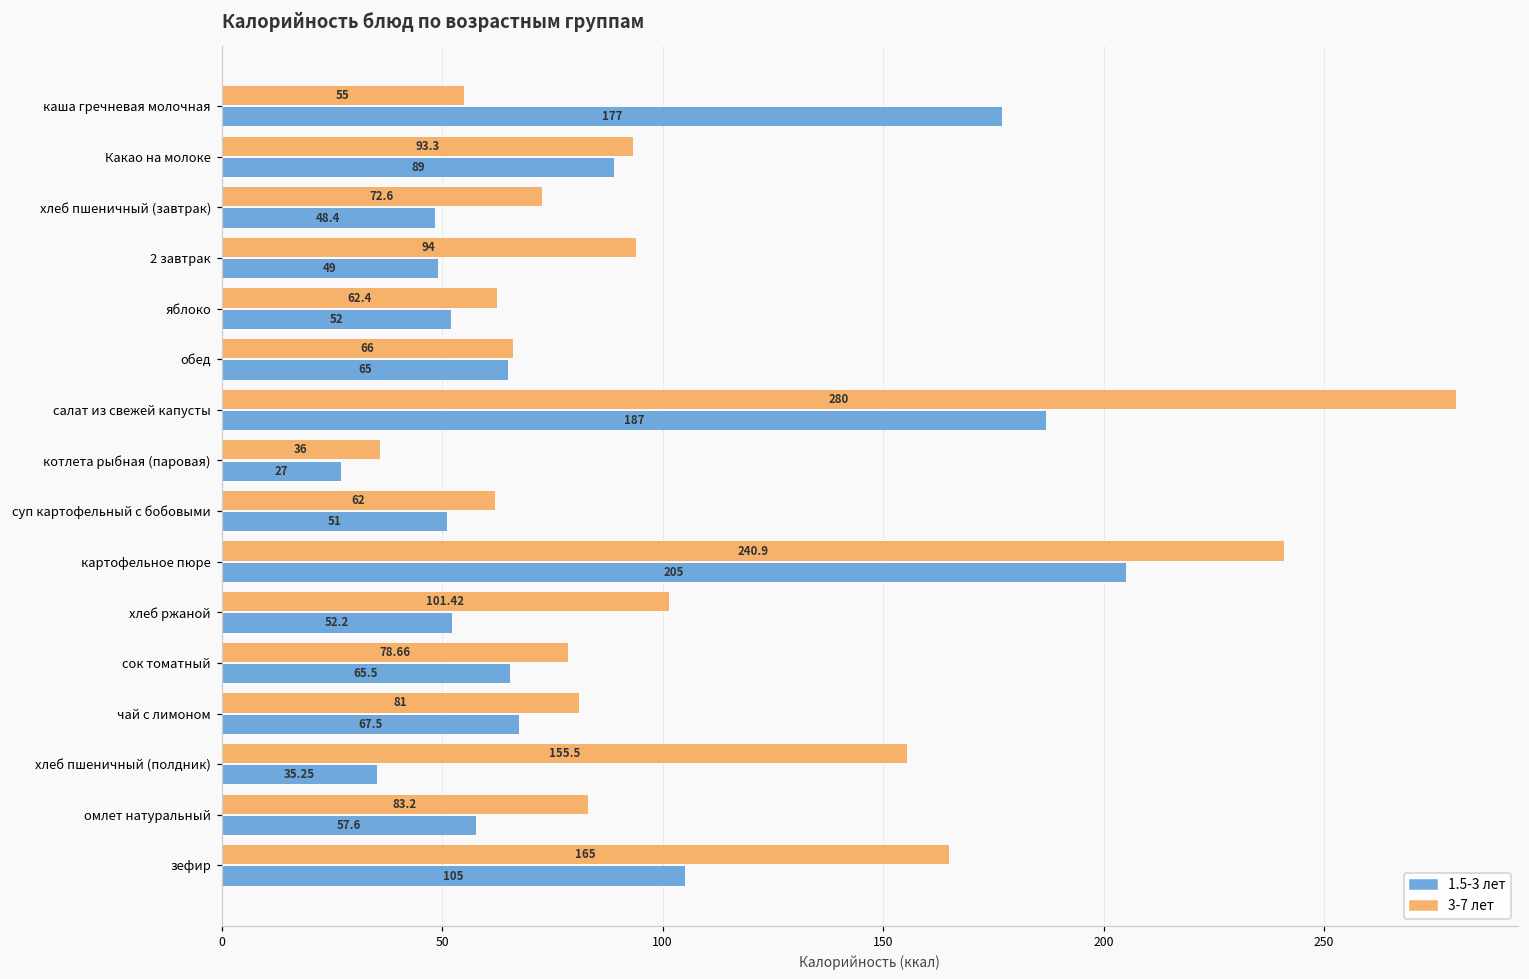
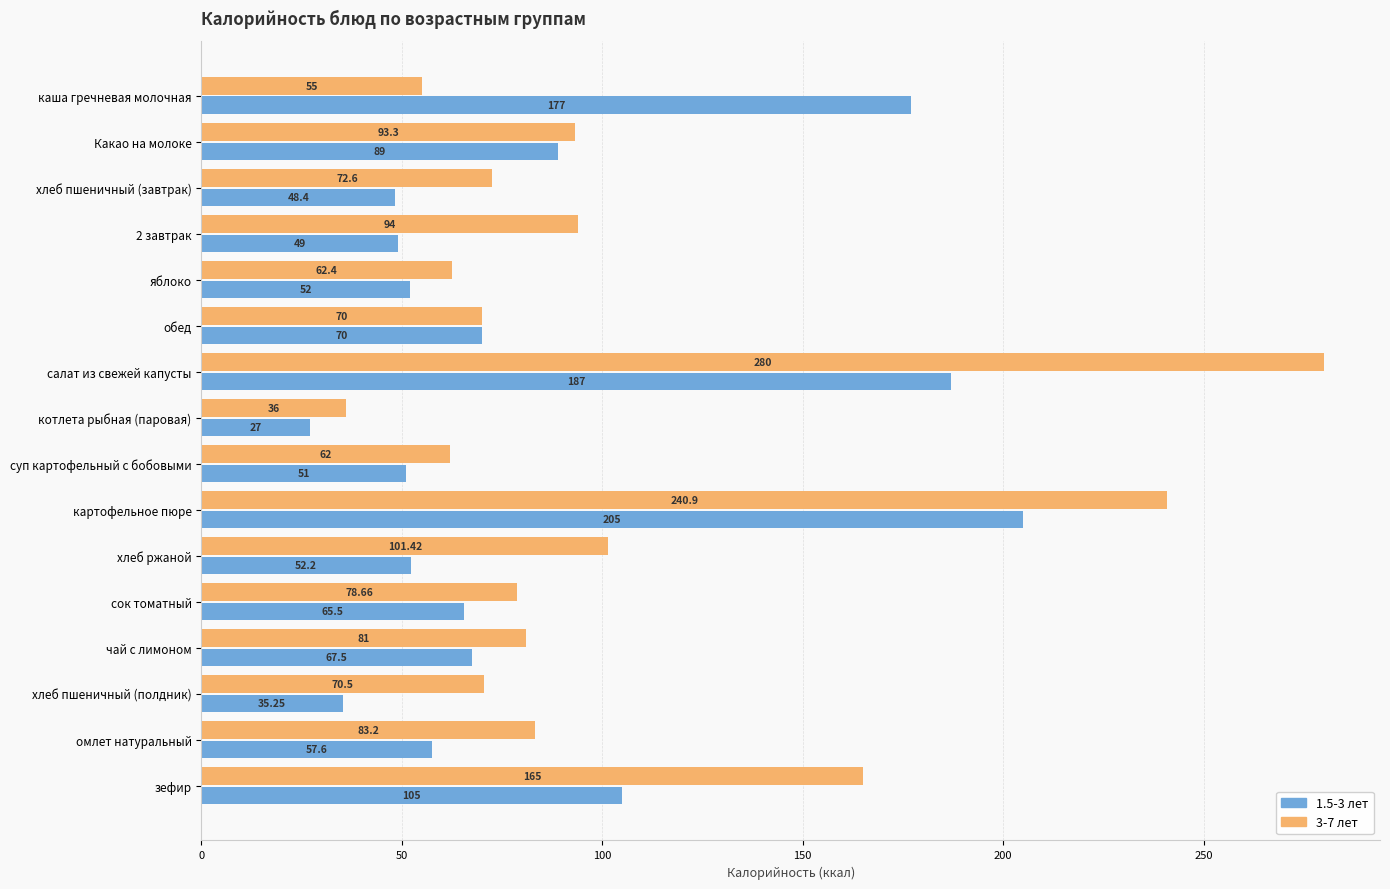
3-7 лет, обед: 66 -> 70
1.5-3 лет, обед: 65 -> 70
3-7 лет, хлеб пшеничный (полдник): 155.5 -> 70.5
